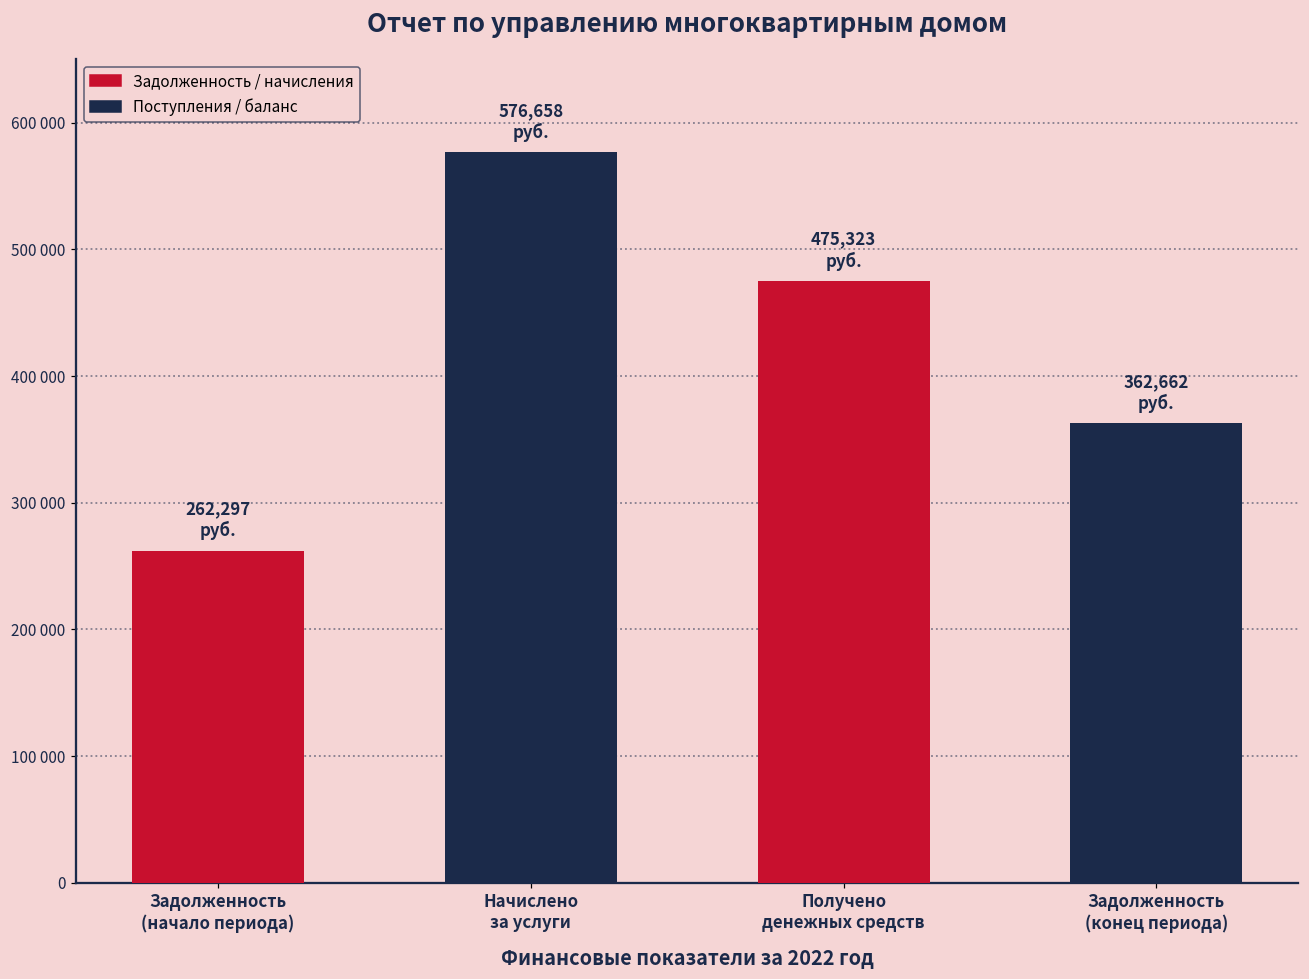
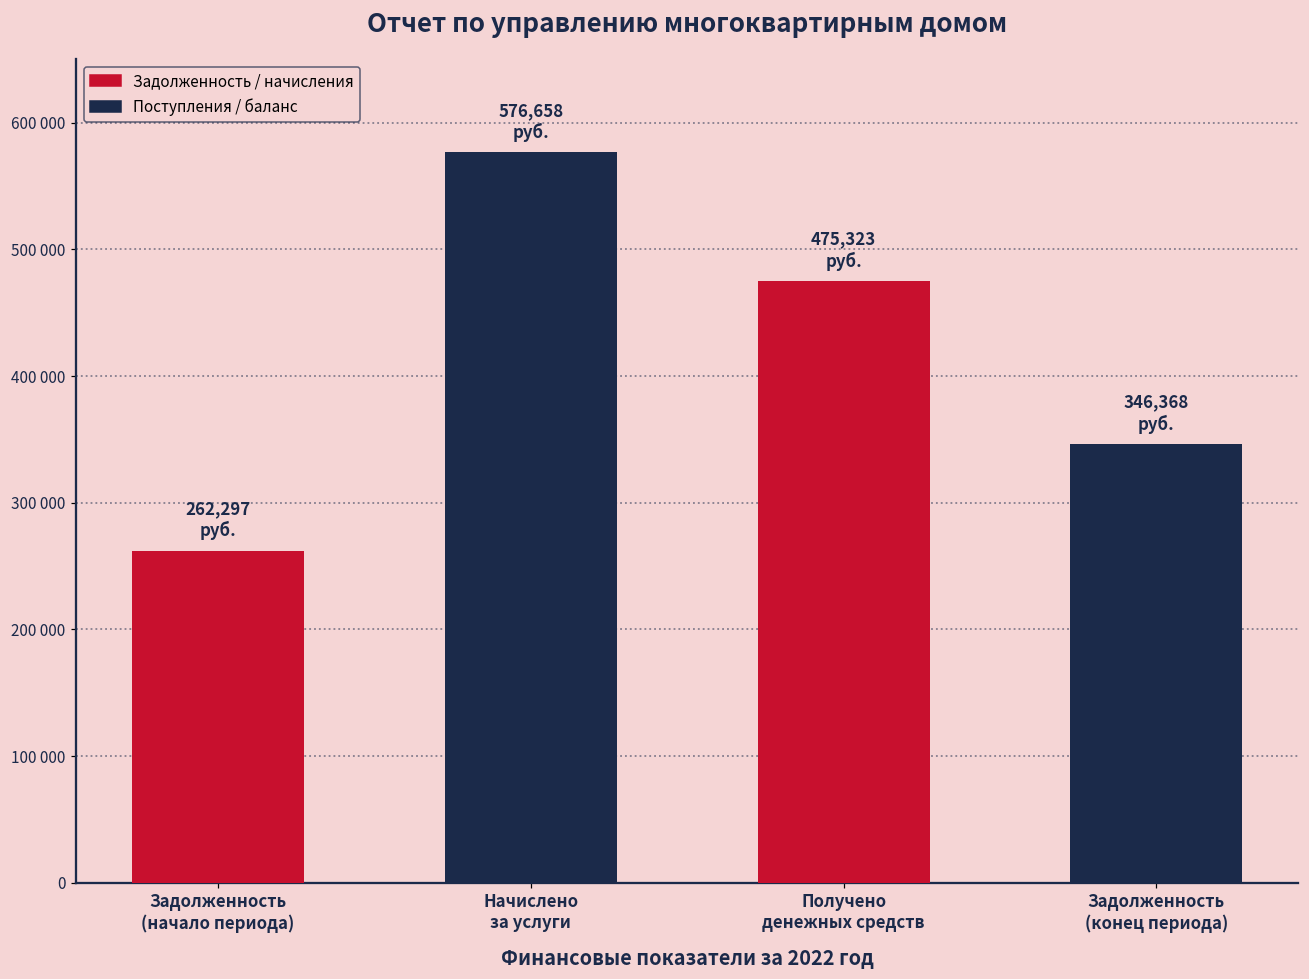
Задолженность (конец периода): 362,662 -> 346,368
